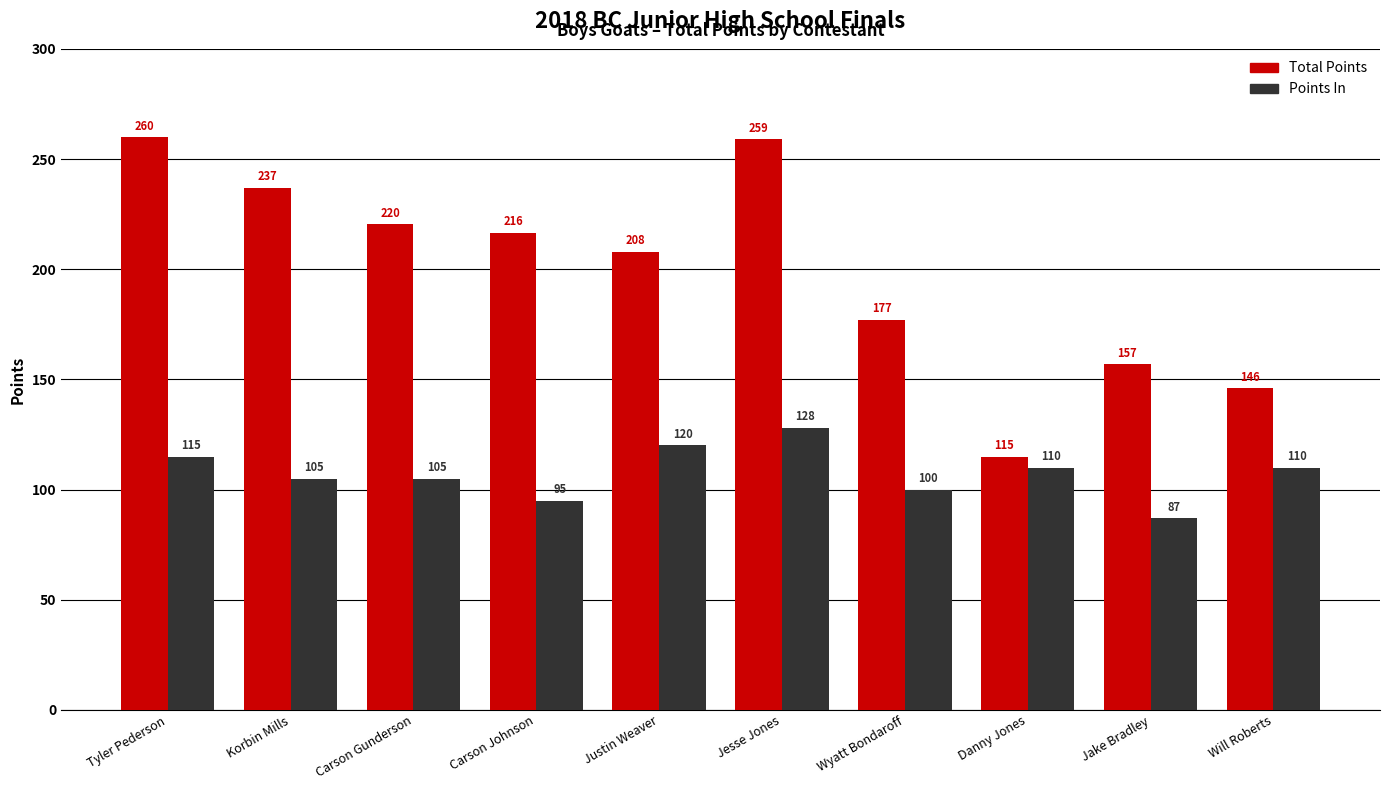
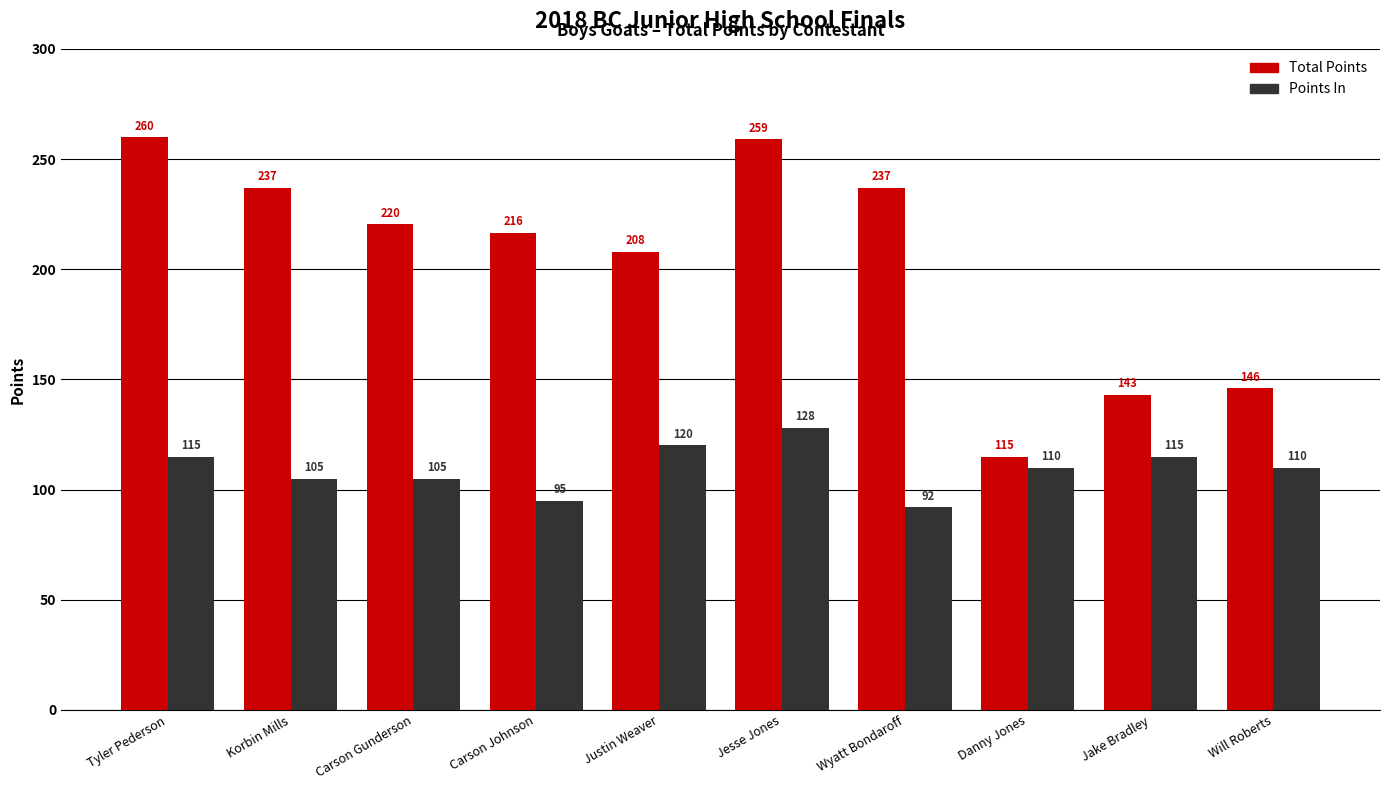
Total Points, Wyatt Bondaroff: 177 -> 237
Points In, Wyatt Bondaroff: 100 -> 92
Total Points, Jake Bradley: 157 -> 143
Points In, Jake Bradley: 87 -> 115
